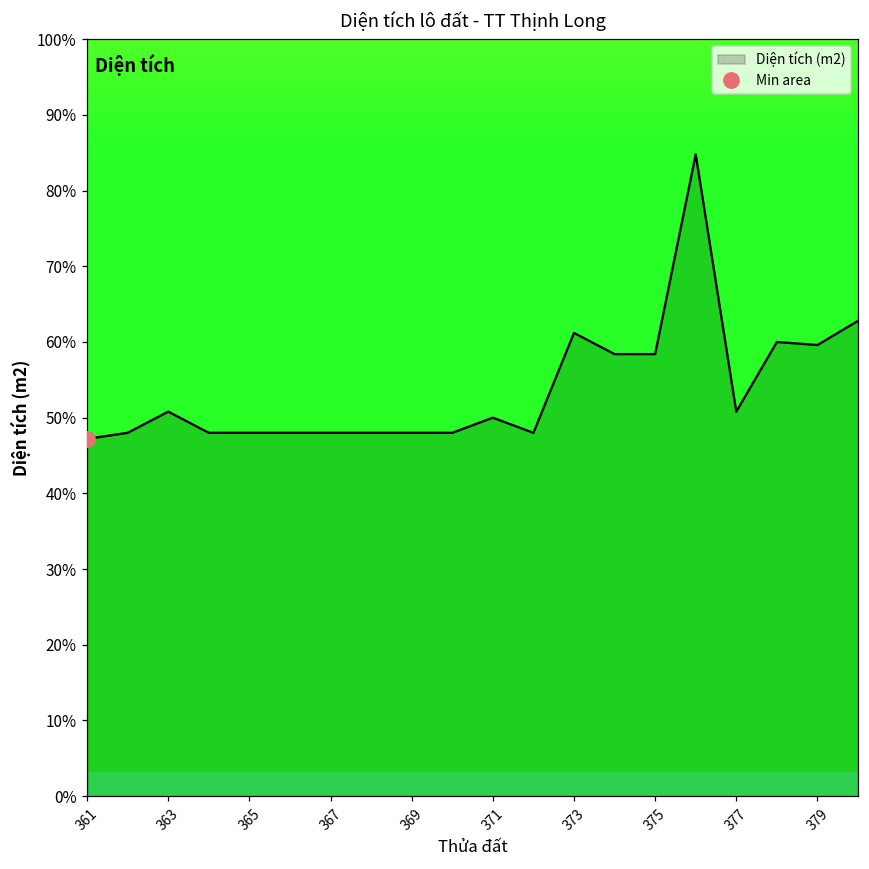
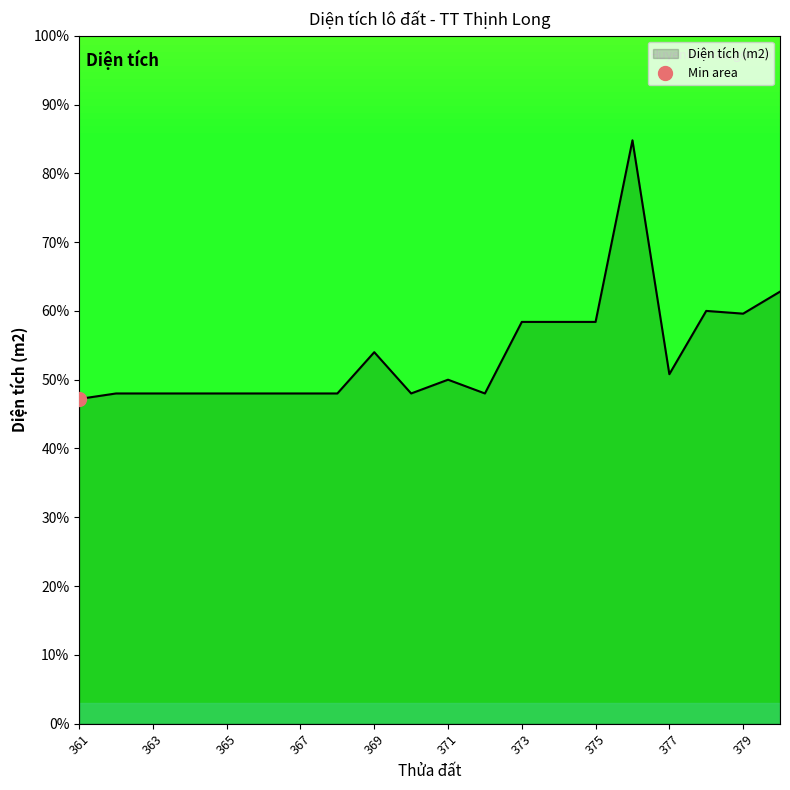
Diện tích (m2), 363: 51% -> 48%
Diện tích (m2), 369: 48% -> 54%
Diện tích (m2), 373: 61% -> 58%
